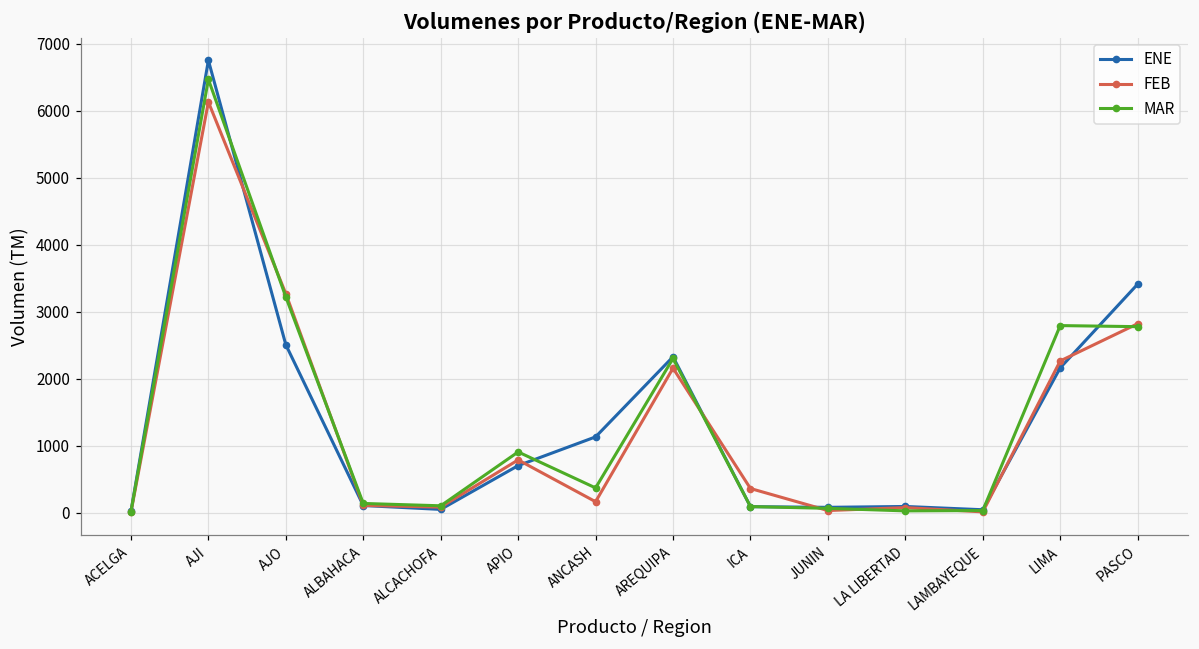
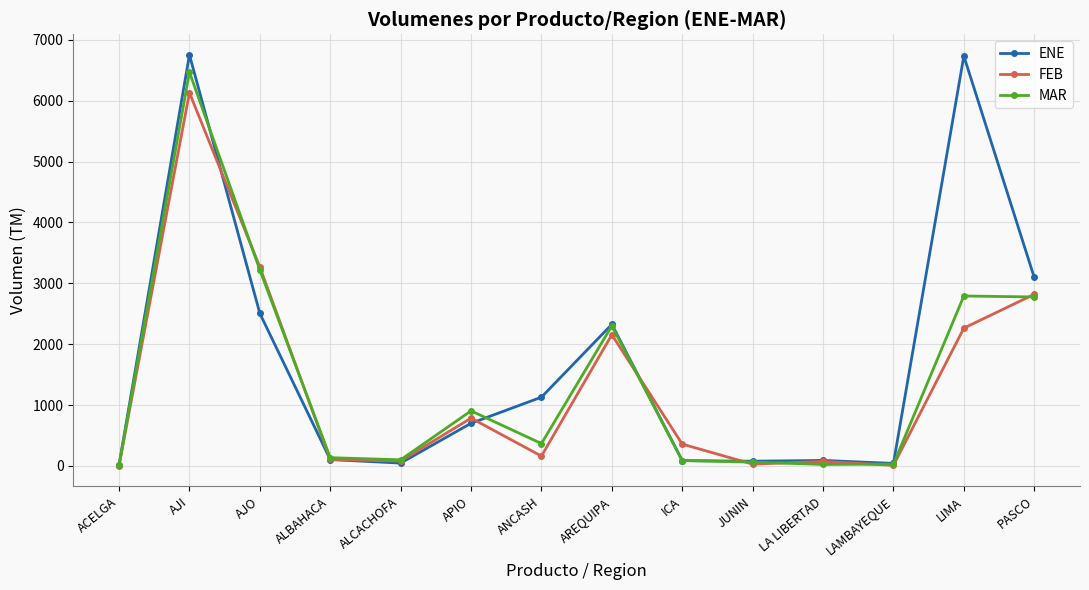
ENE, LIMA: 2200 -> 6700
ENE, PASCO: 3400 -> 3100
